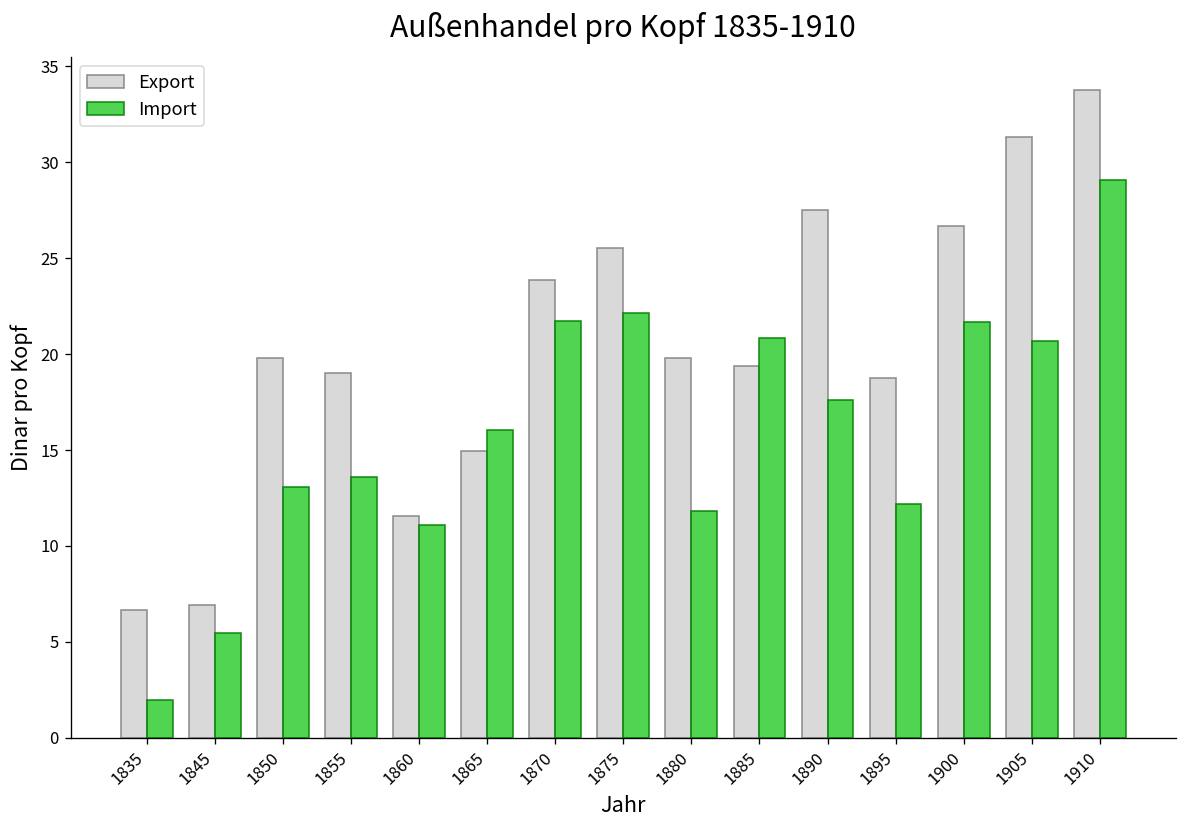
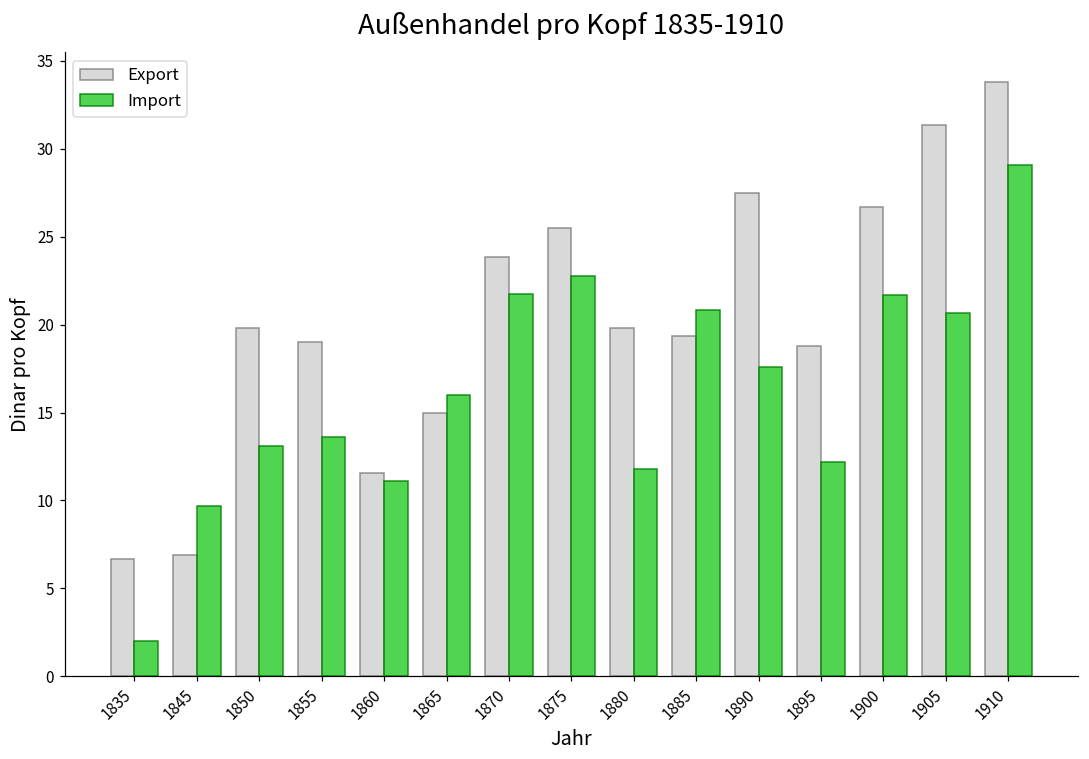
Import, 1845: 5.5 -> 9.7
Import, 1875: 22.2 -> 22.8
